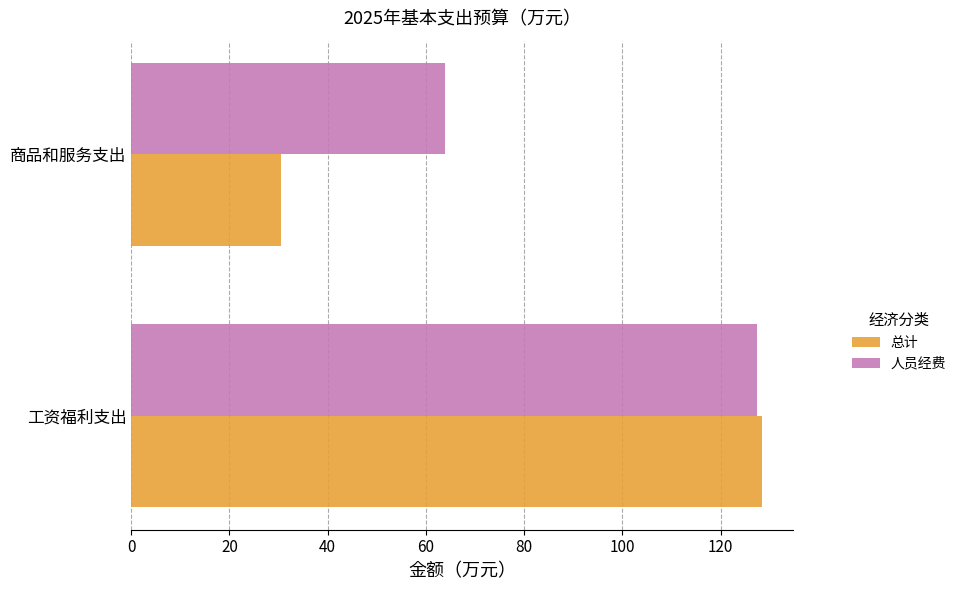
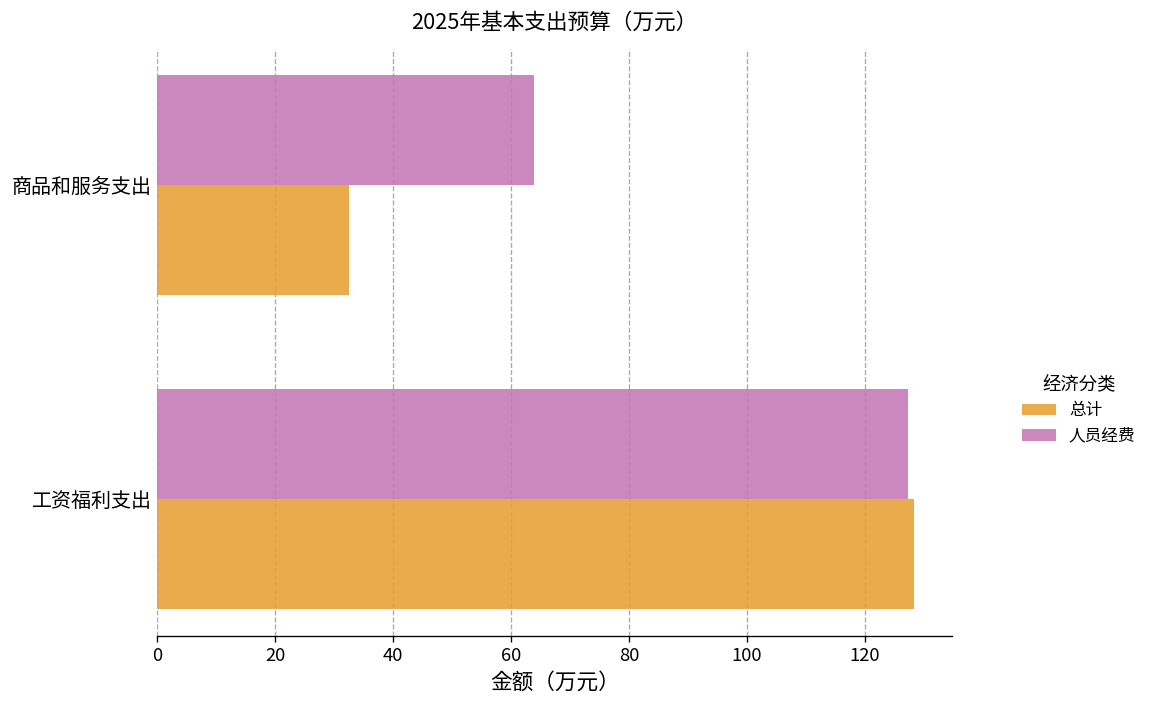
总计, 商品和服务支出: 31 -> 32
